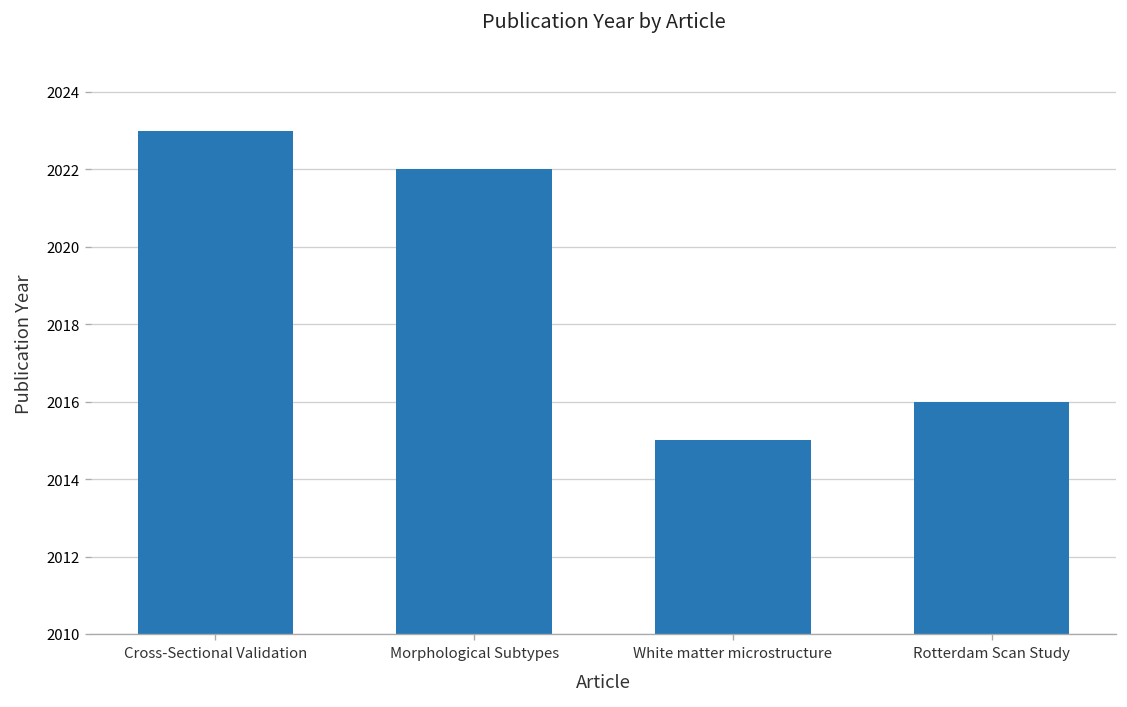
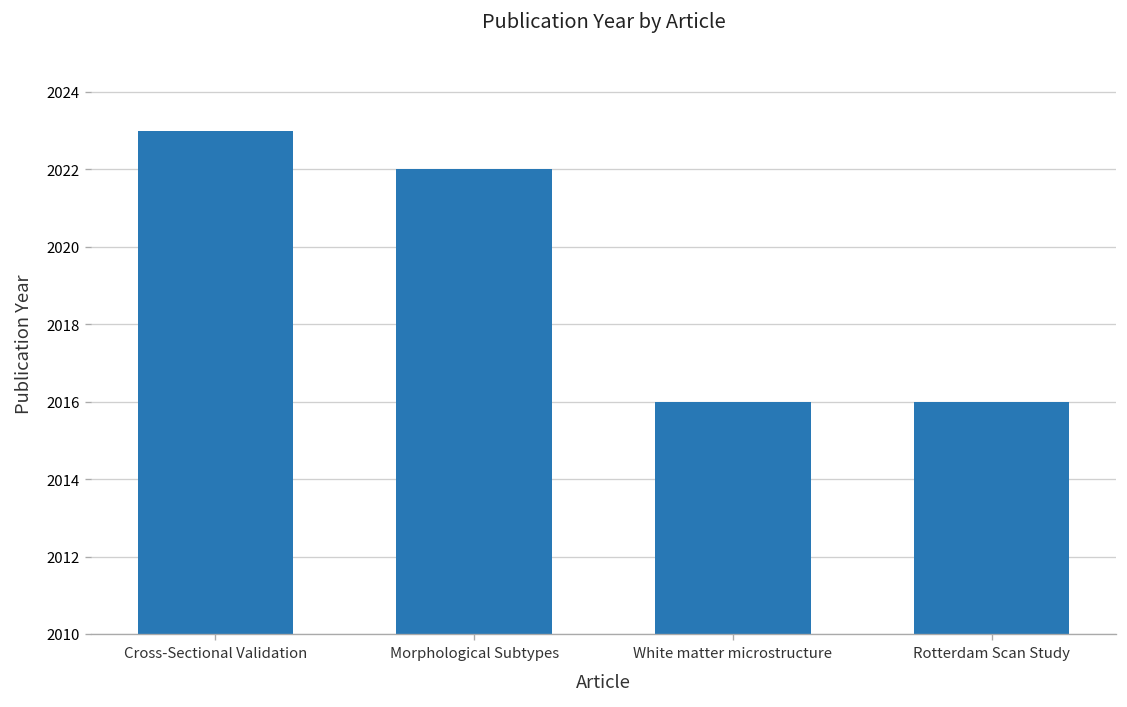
White matter microstructure: 2015 -> 2016
